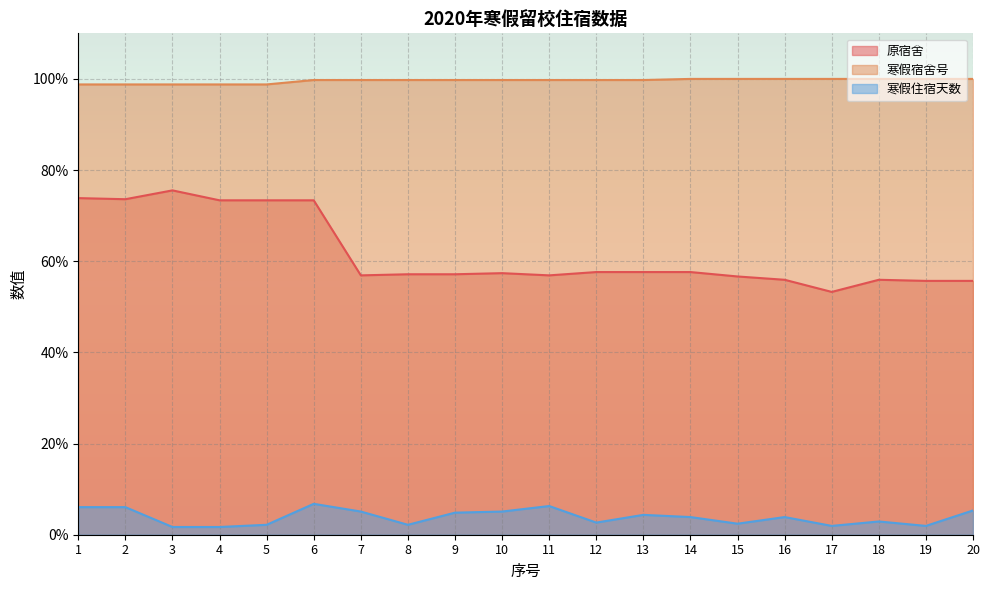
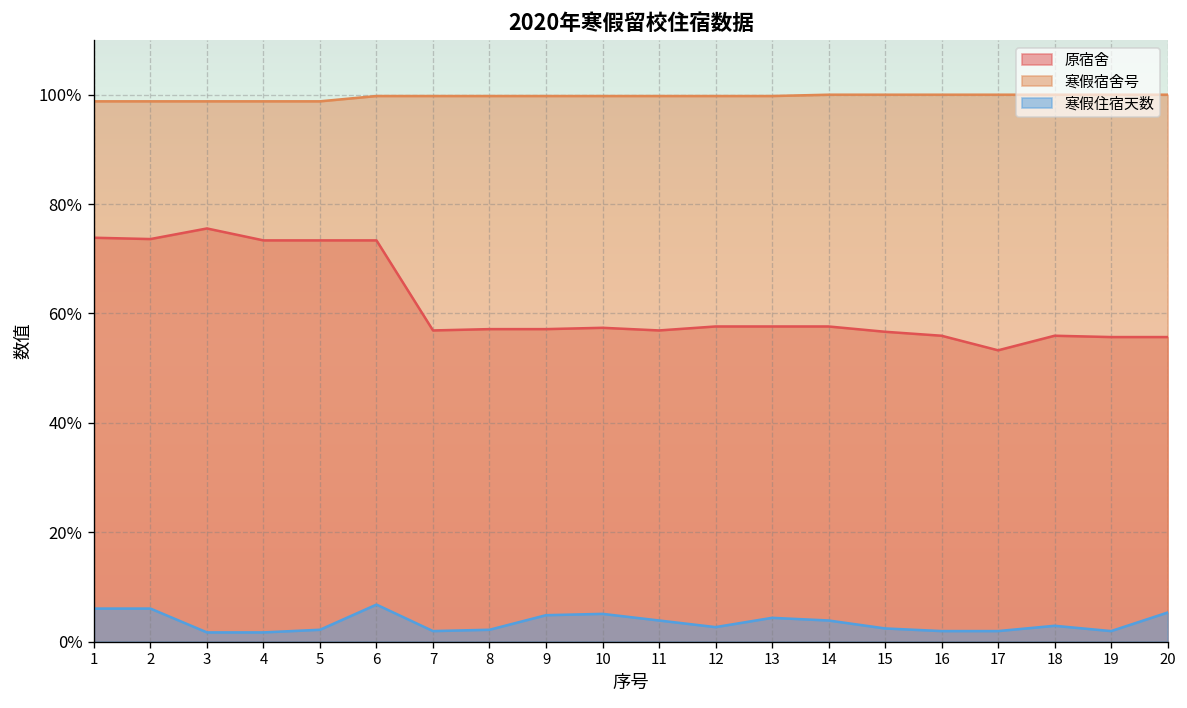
寒假住宿天数, 7: 5% -> 2%
寒假住宿天数, 11: 6% -> 4%
寒假住宿天数, 16: 4% -> 2%
